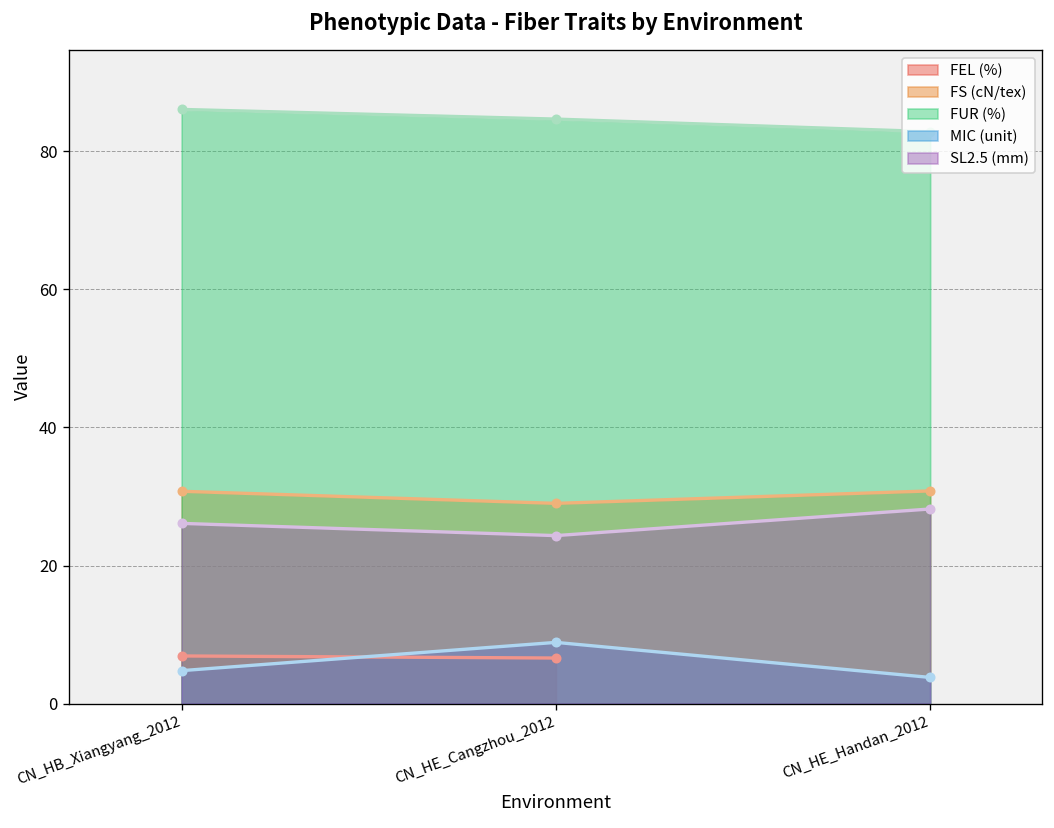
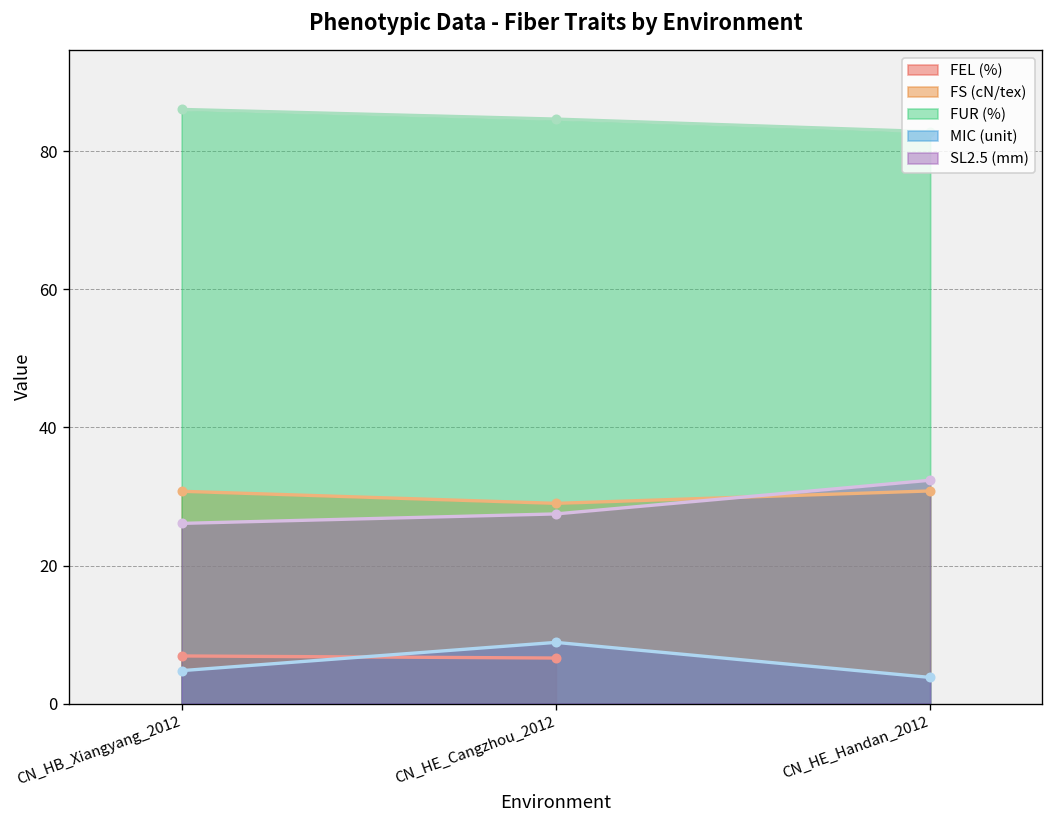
SL2.5 (mm), CN_HE_Cangzhou_2012: 24 -> 27
SL2.5 (mm), CN_HE_Handan_2012: 28 -> 32
